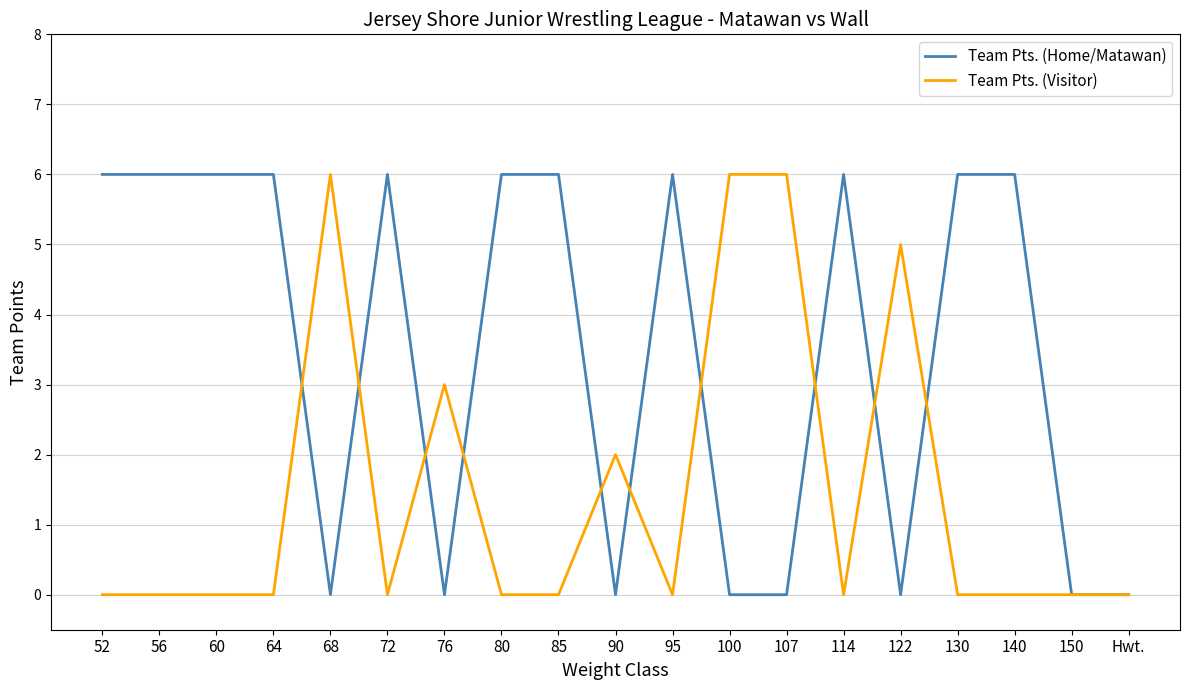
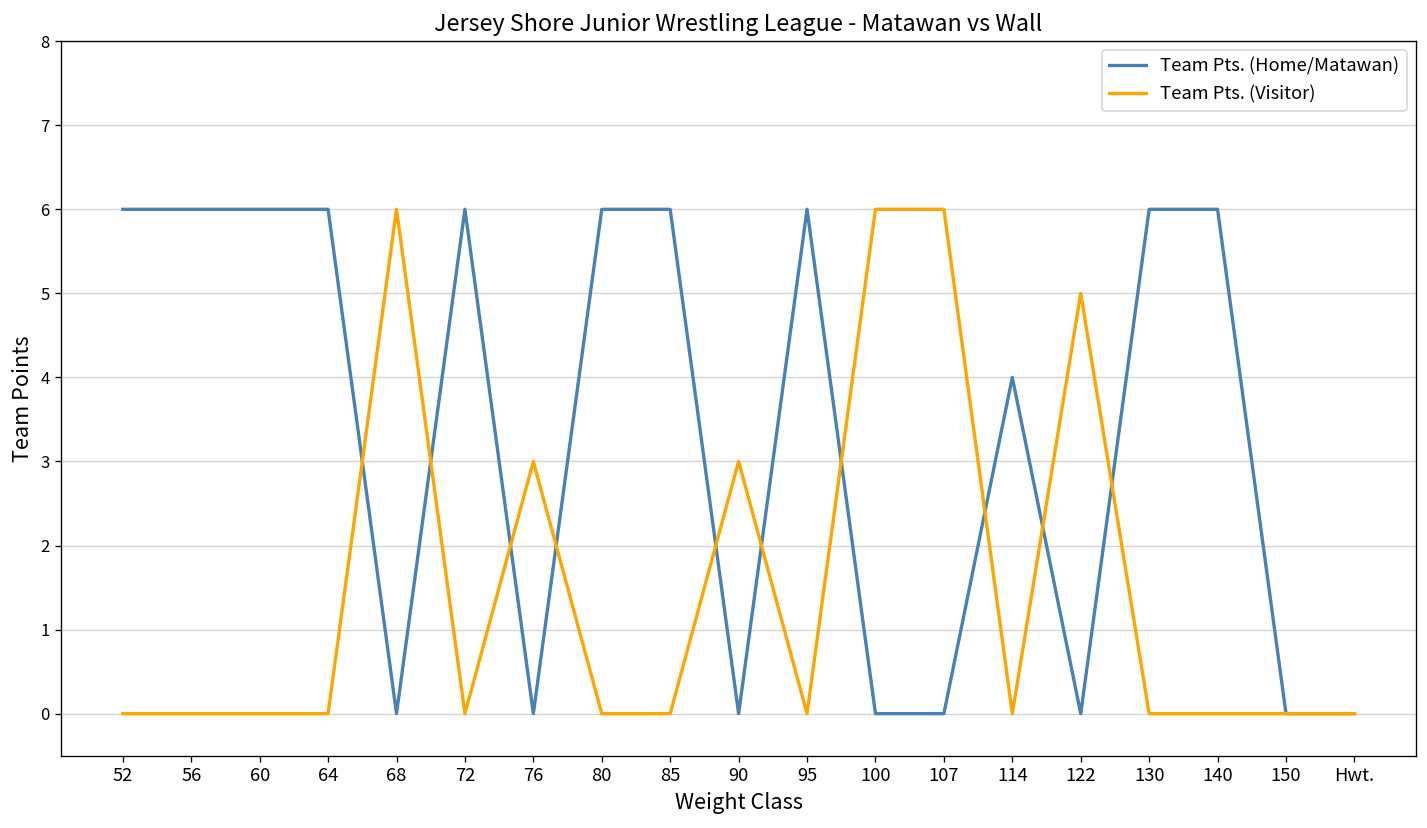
Team Pts. (Visitor), 90: 2 -> 3
Team Pts. (Home/Matawan), 114: 6 -> 4
